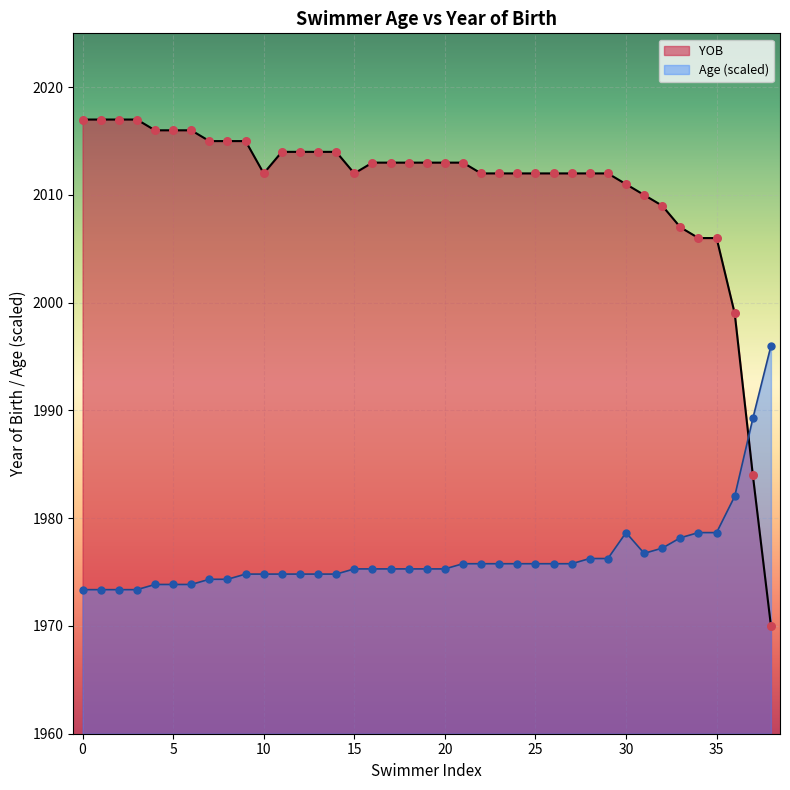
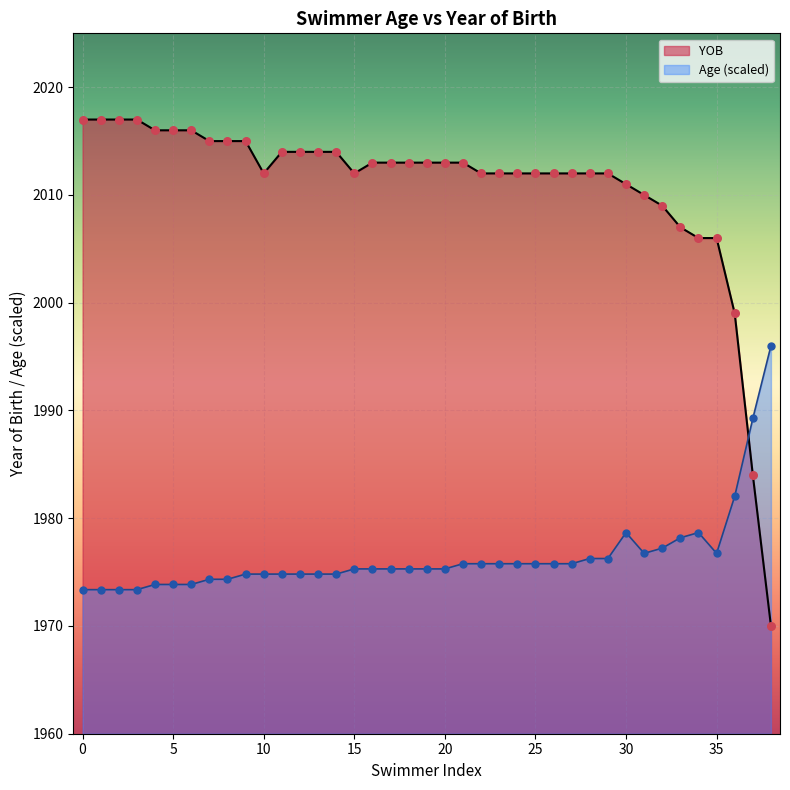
Age (scaled), 35: 1978.7 -> 1976.7
